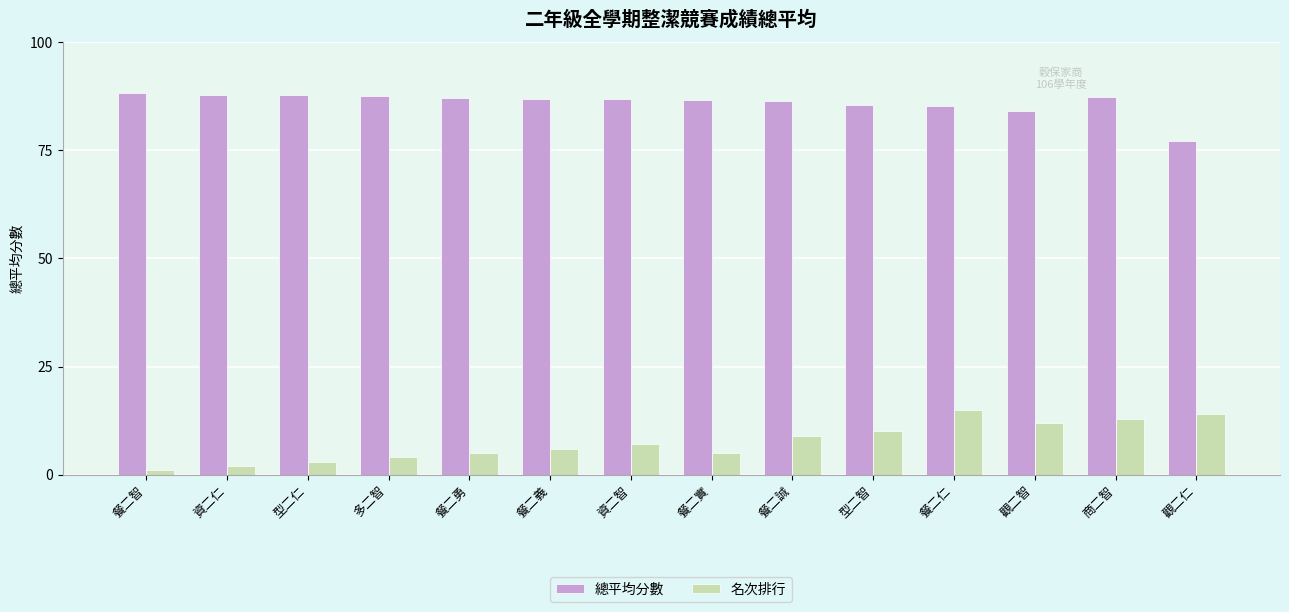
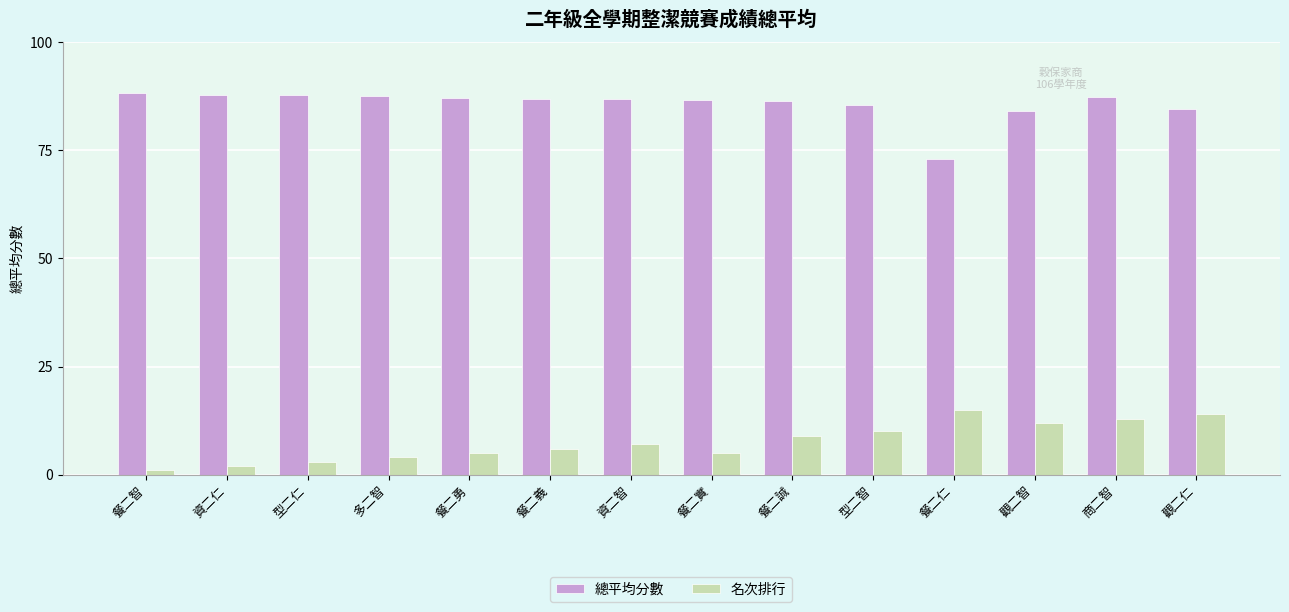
總平均分數, 餐二仁: 85 -> 73
總平均分數, 觀二仁: 77 -> 84
